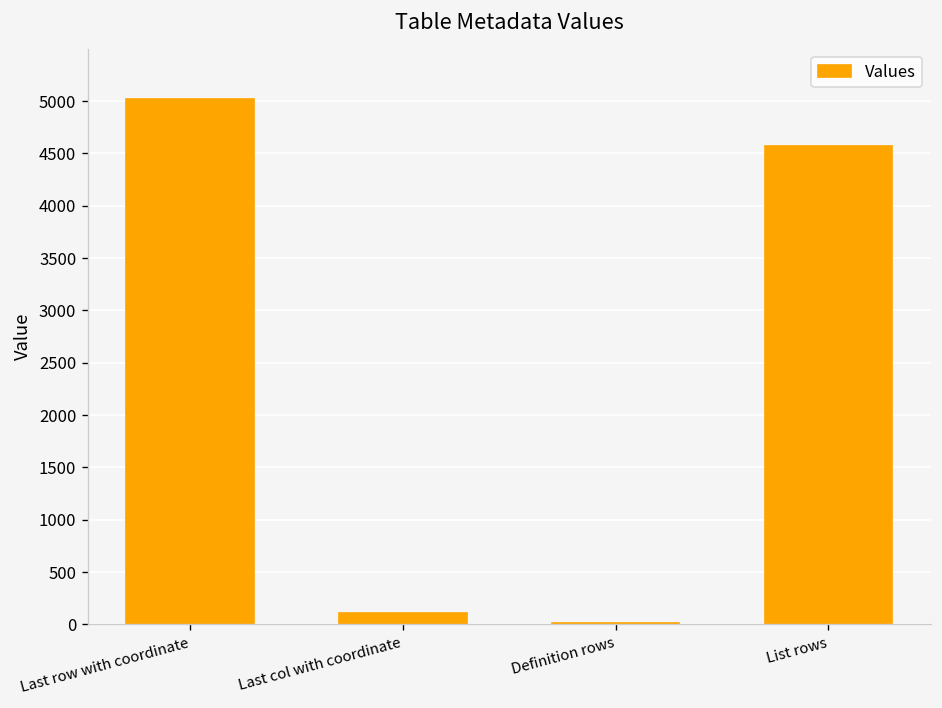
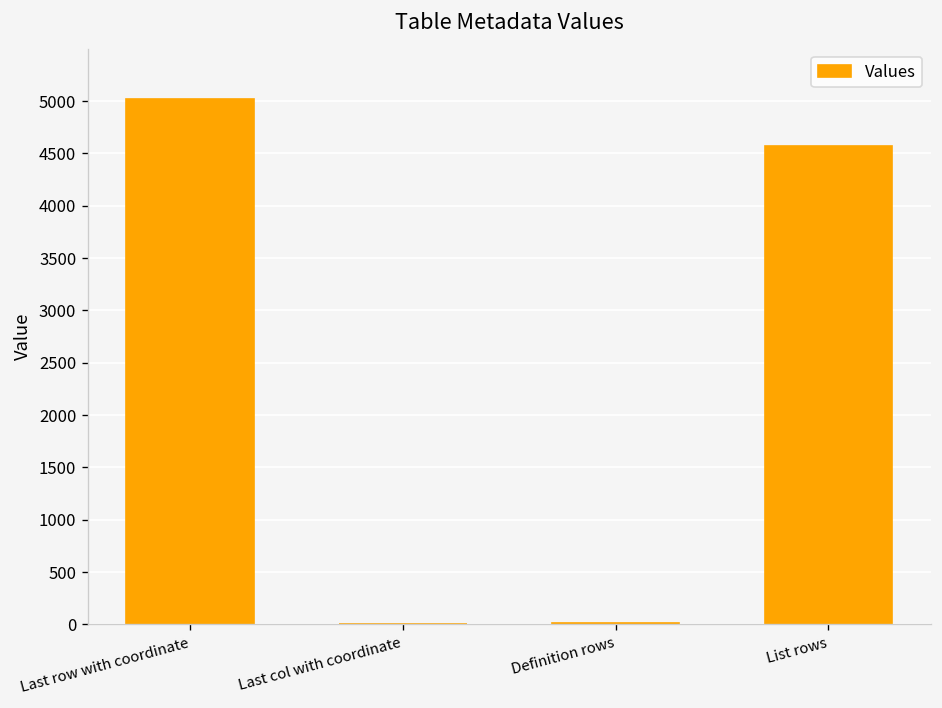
Last col with coordinate: 100 -> 0
